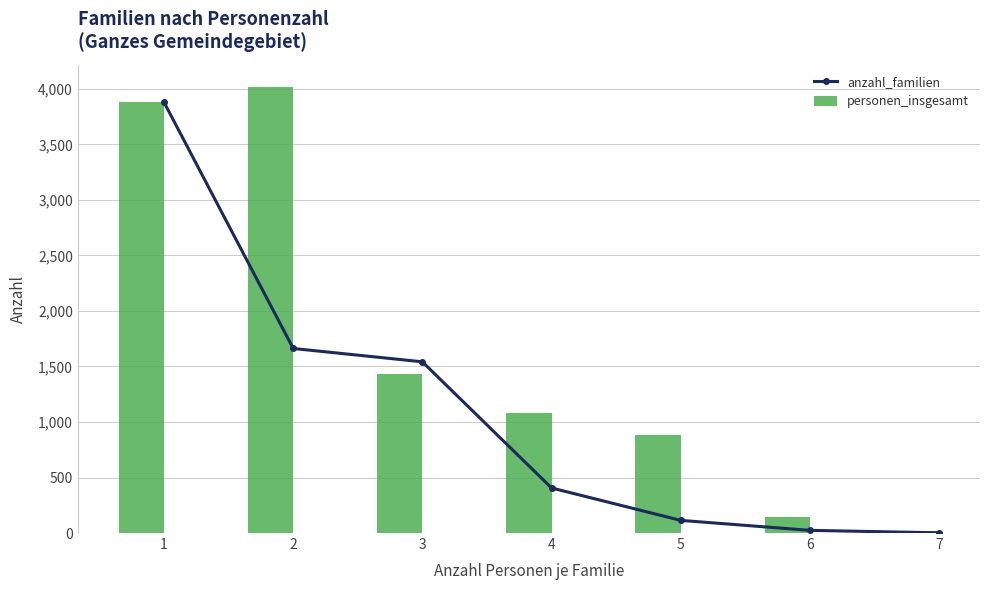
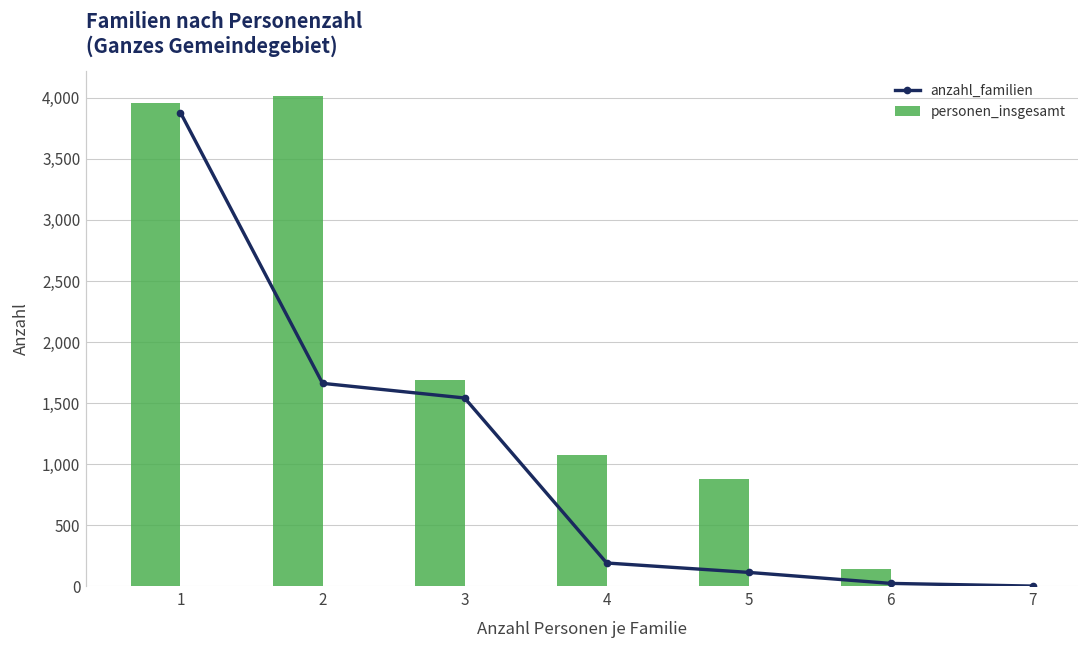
personen_insgesamt, 1: 3,880 -> 3,960
personen_insgesamt, 3: 1,430 -> 1,690
anzahl_familien, 4: 410 -> 190
